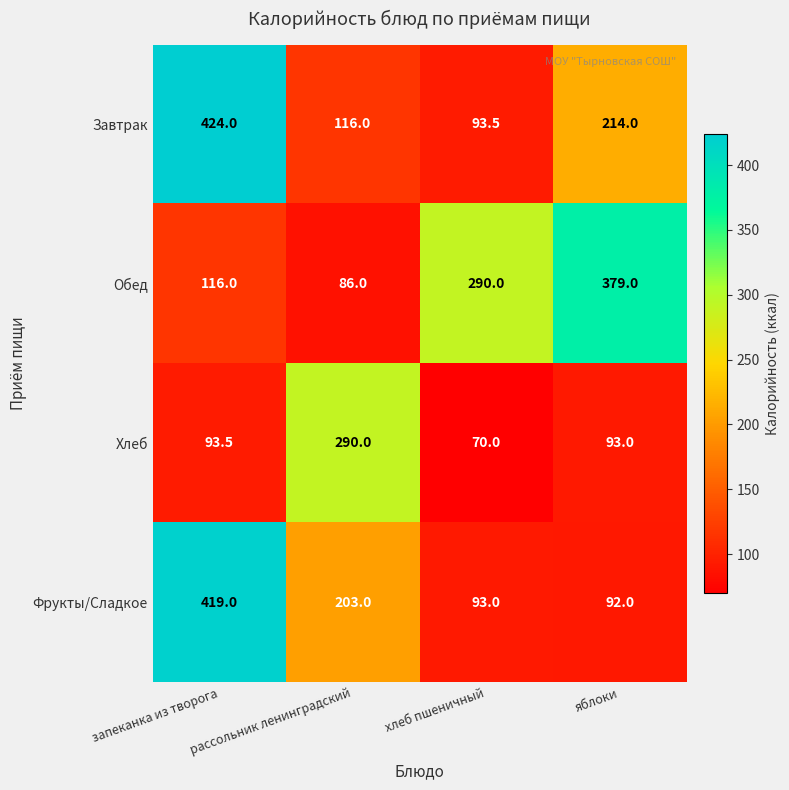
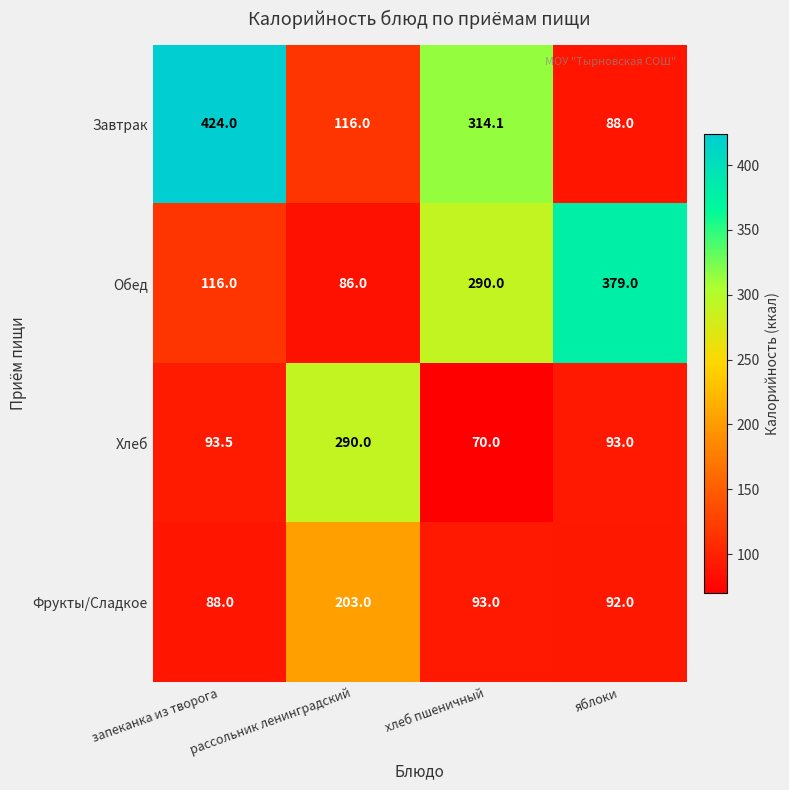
Завтрак, хлеб пшеничный: 93.5 -> 314.1
Завтрак, яблоки: 214.0 -> 88.0
Фрукты/Сладкое, запеканка из творога: 419.0 -> 88.0
